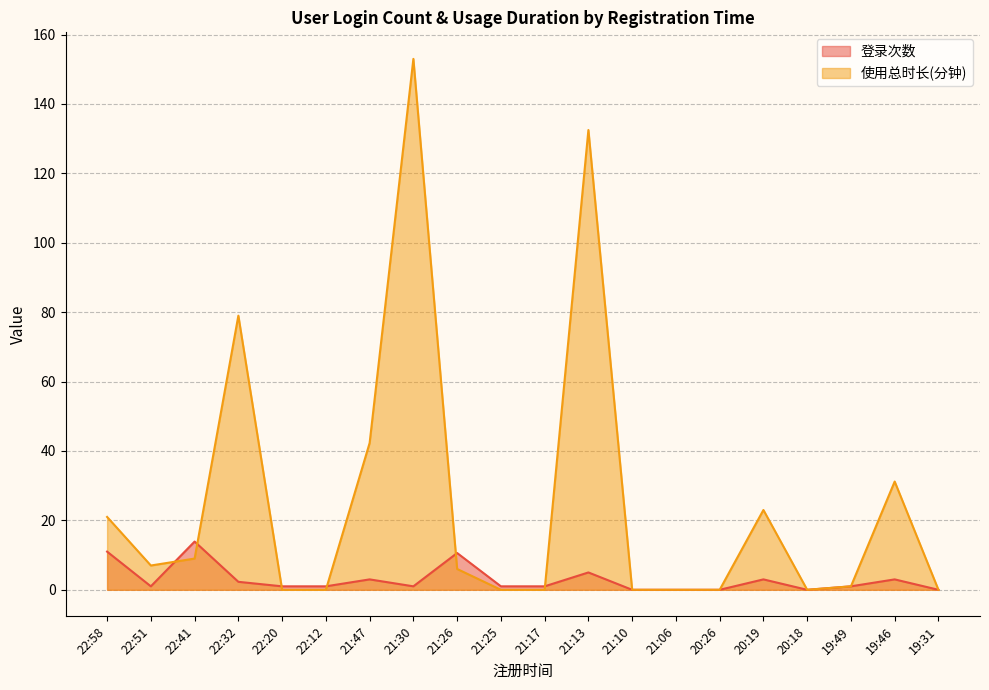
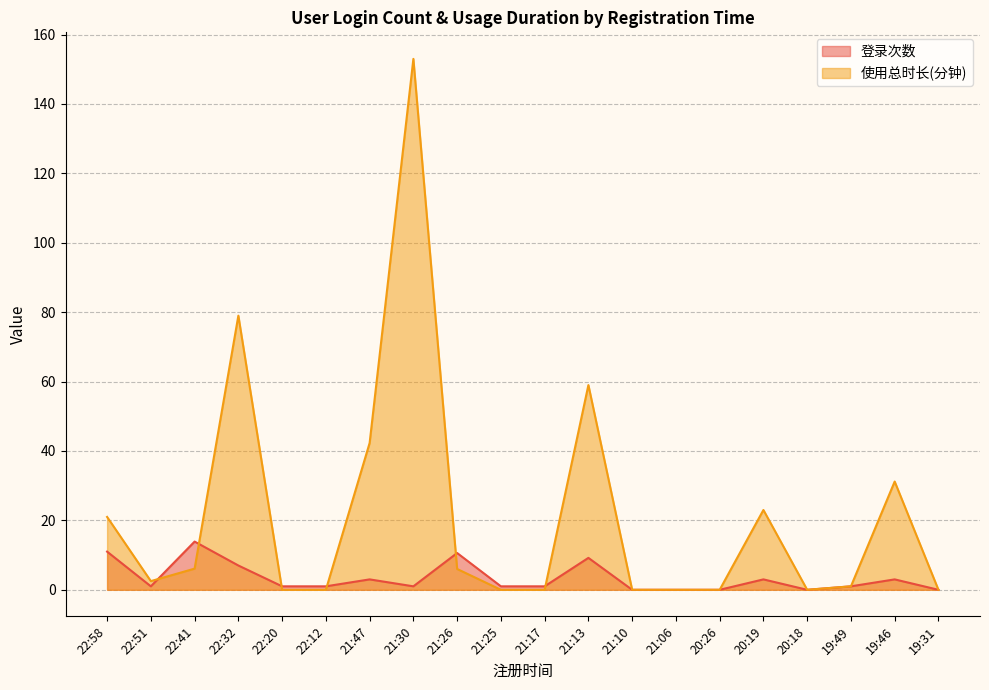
使用总时长(分钟), 22:51: 7 -> 3
使用总时长(分钟), 22:41: 9 -> 6
登录次数, 22:32: 2 -> 7
登录次数, 21:13: 5 -> 9
使用总时长(分钟), 21:13: 133 -> 59
